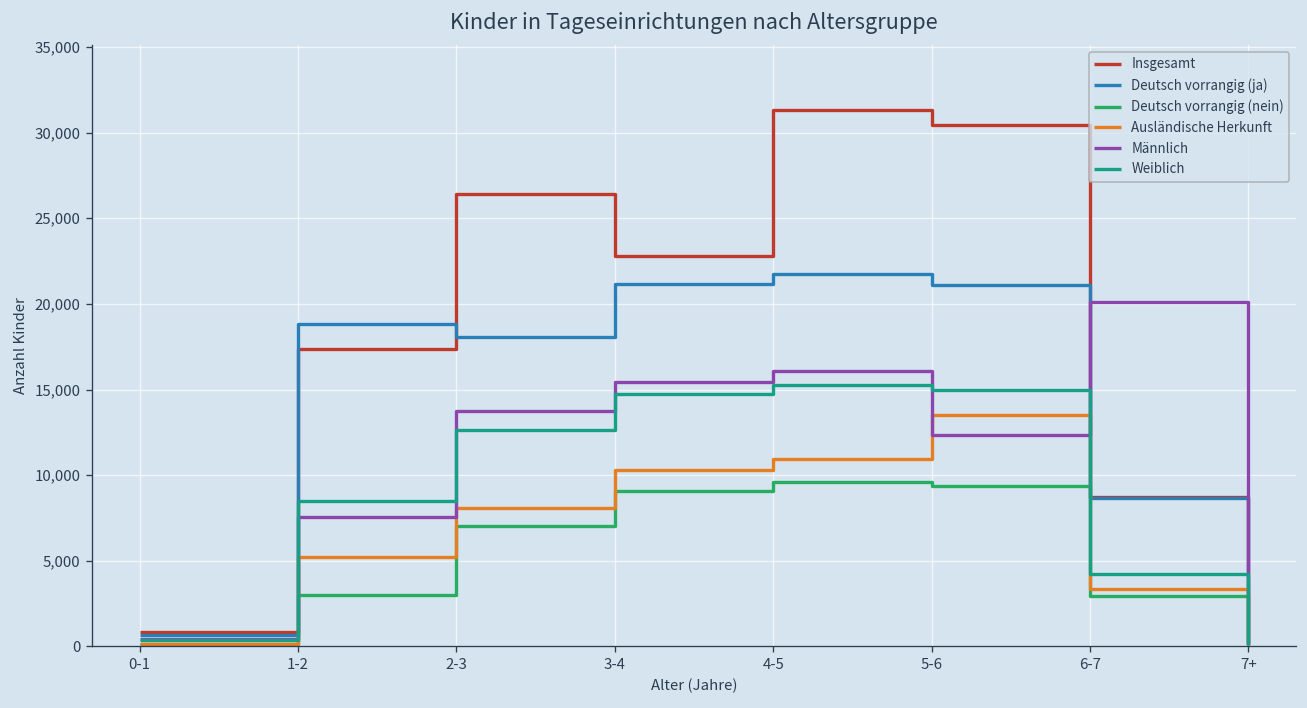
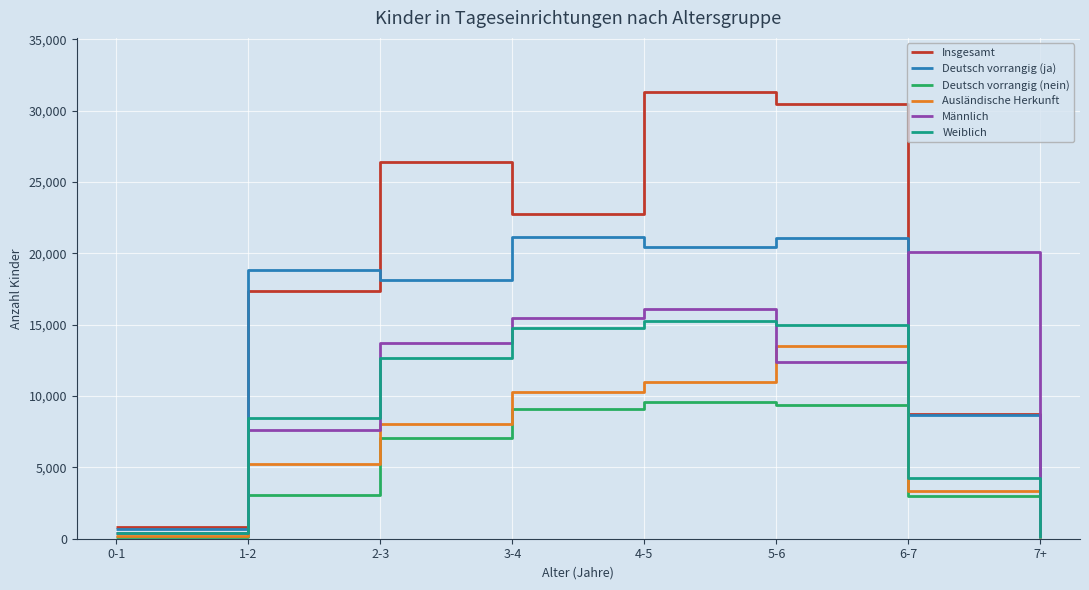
Deutsch vorrangig (ja), 4-5: 21,700 -> 20,400
